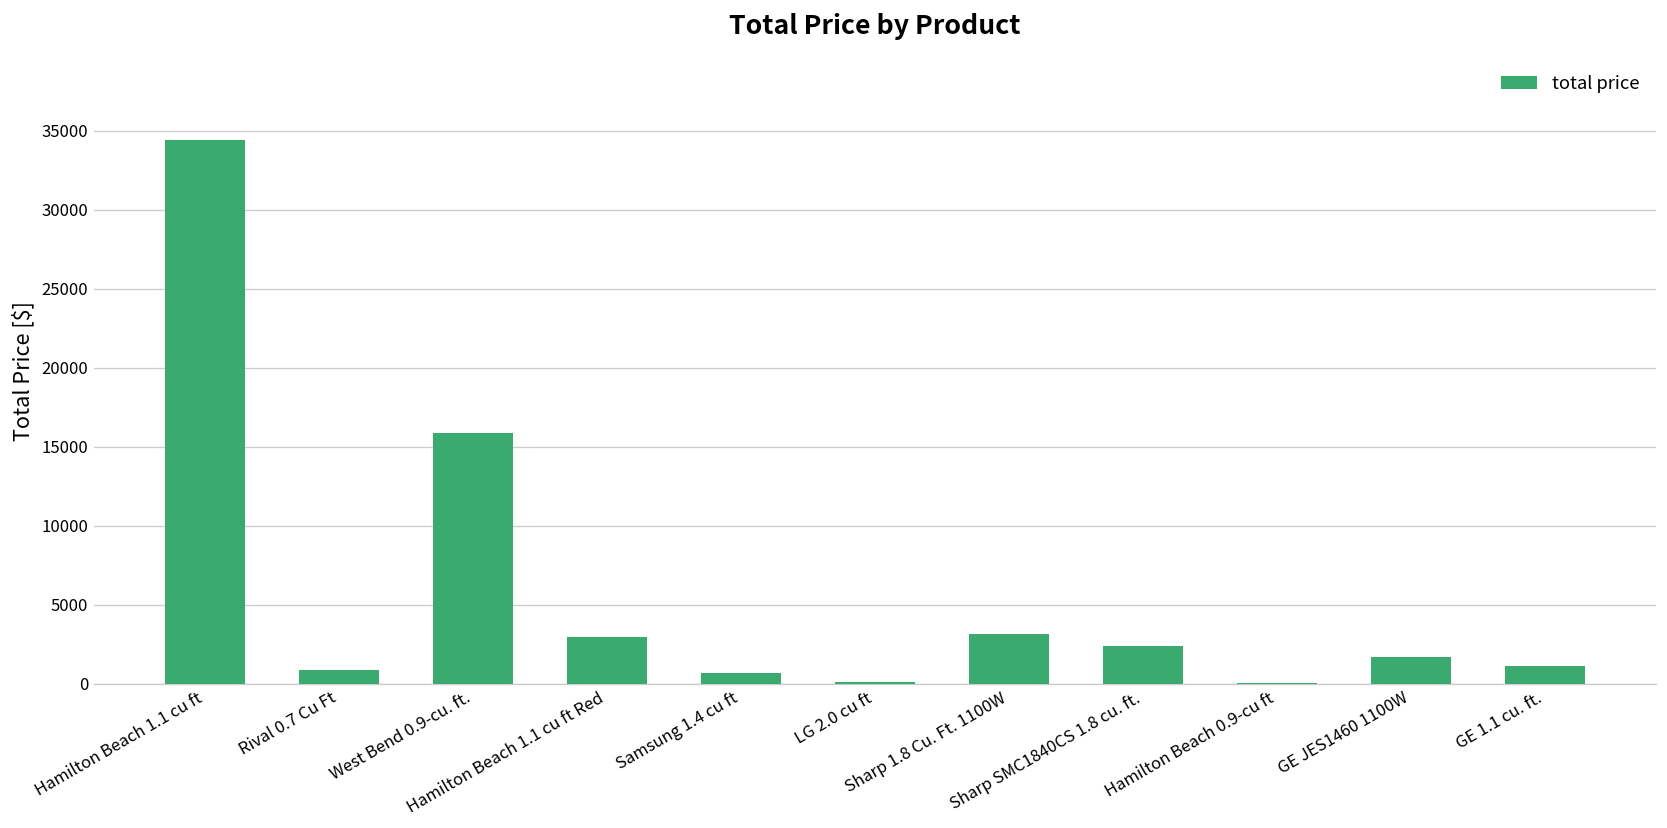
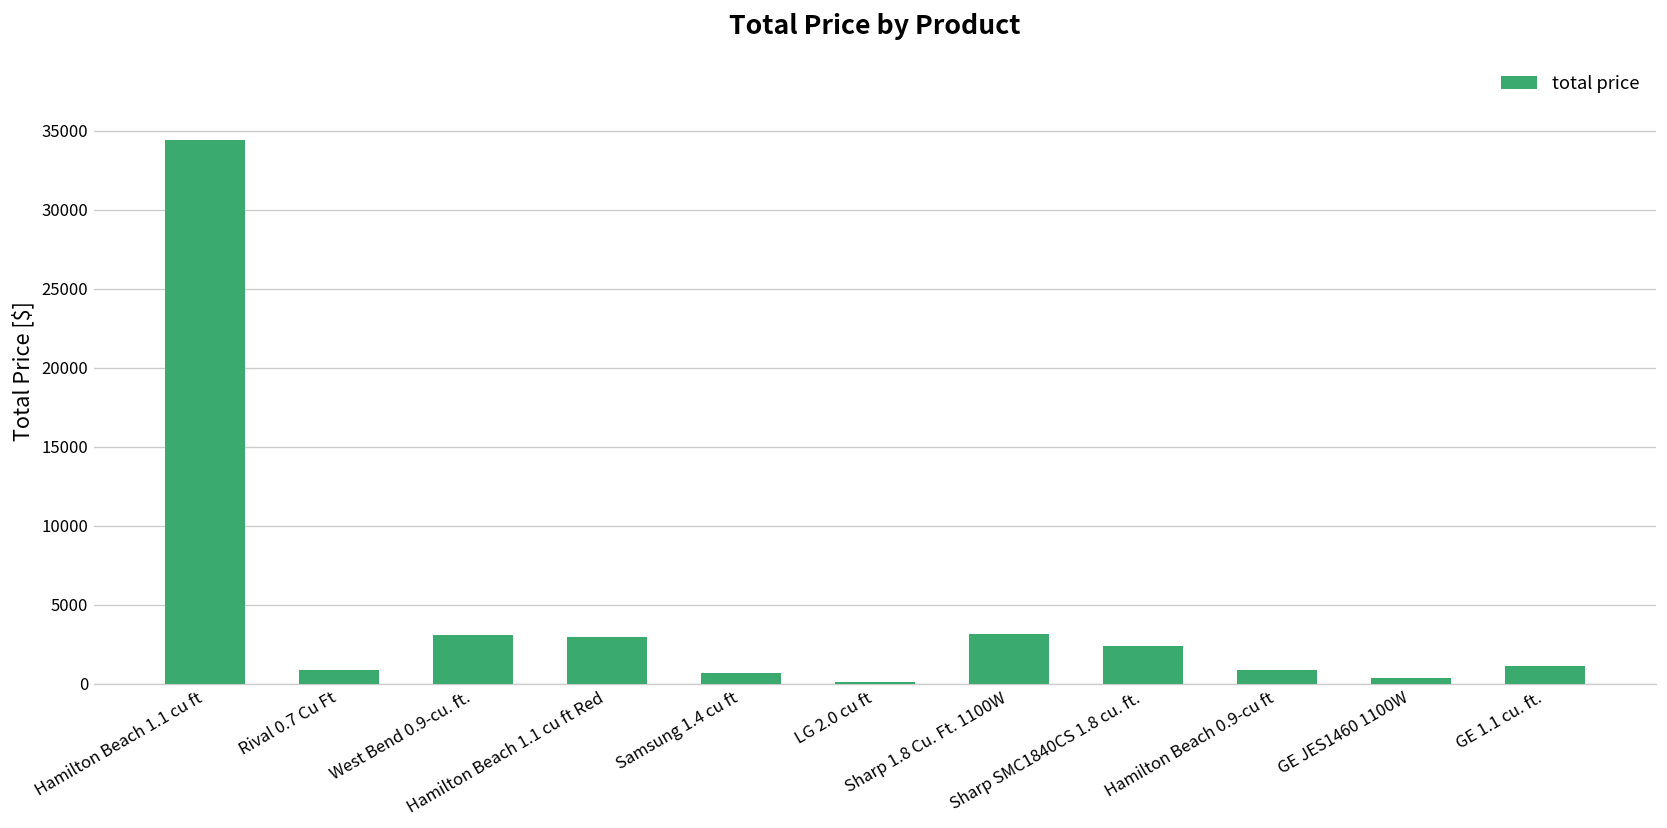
West Bend 0.9-cu. ft.: 15900 -> 3100
Hamilton Beach 0.9-cu ft: 100 -> 900
GE JES1460 1100W: 1700 -> 300
